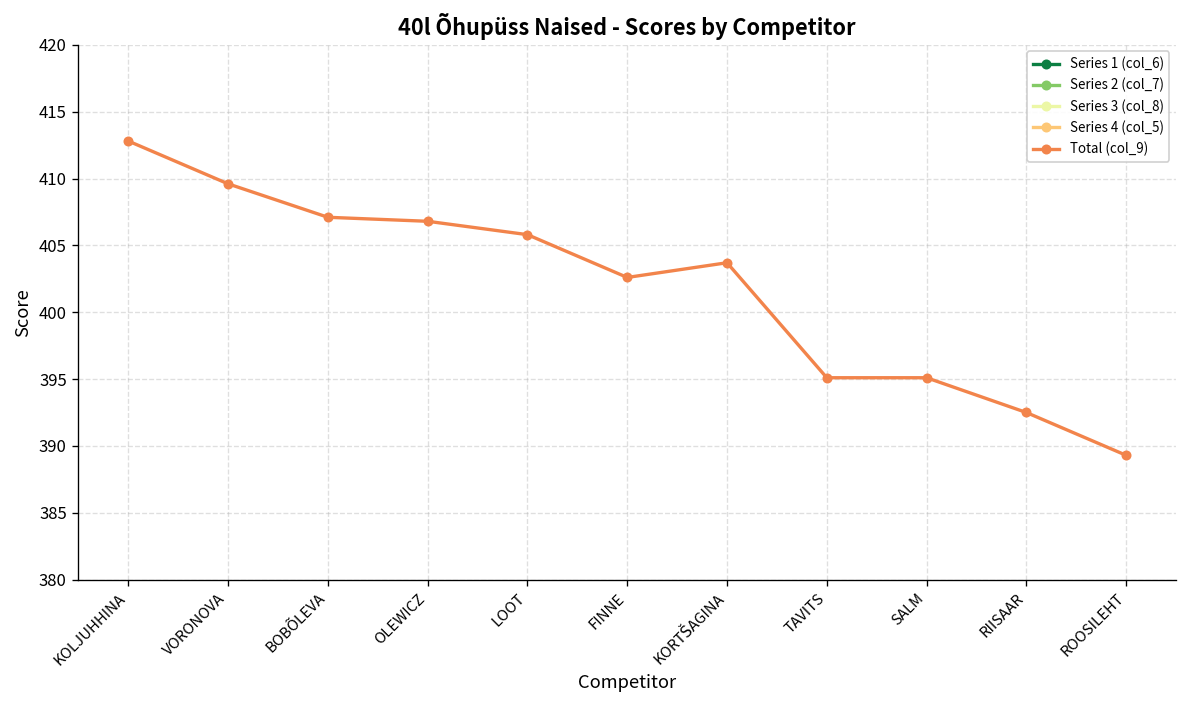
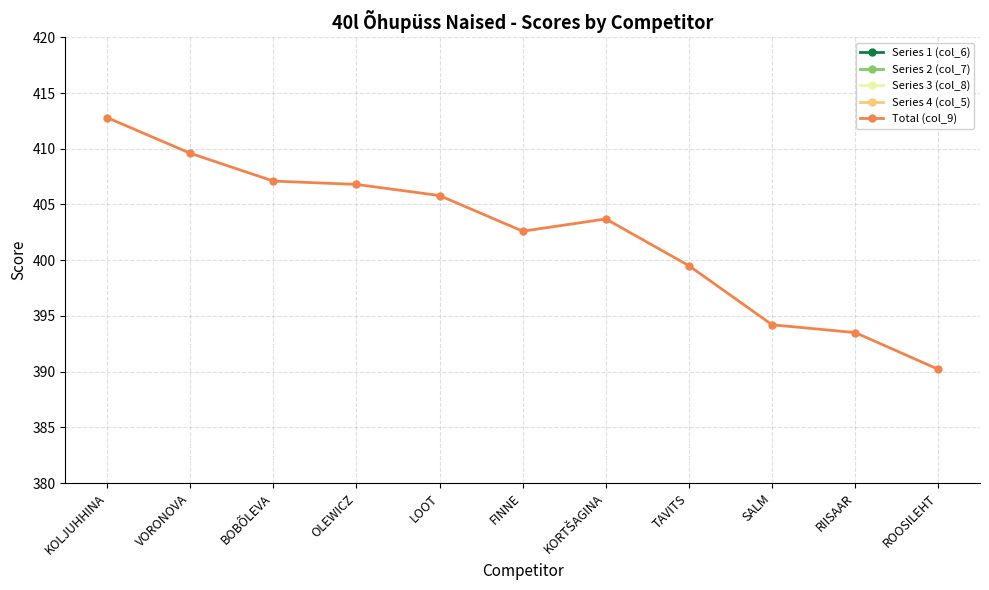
Total (col_9), TAVITS: 395.1 -> 399.5
Total (col_9), SALM: 395.1 -> 394.2
Total (col_9), RIISAAR: 392.5 -> 393.5
Total (col_9), ROOSILEHT: 389.3 -> 390.2
